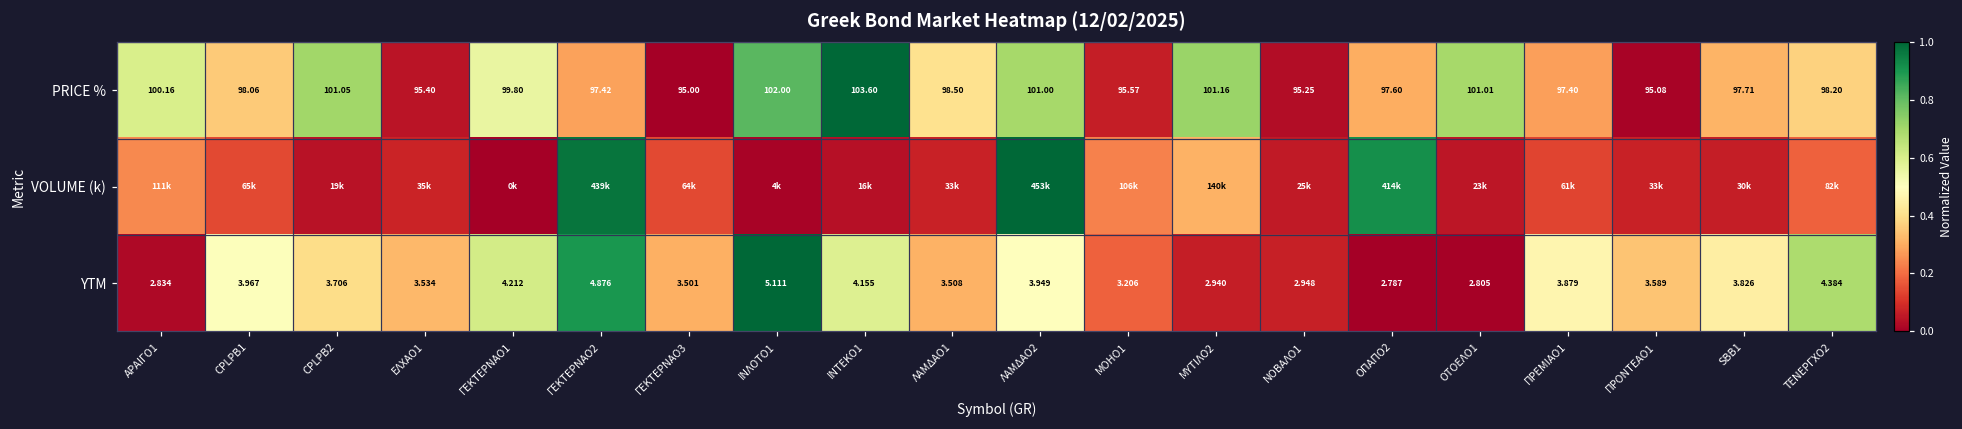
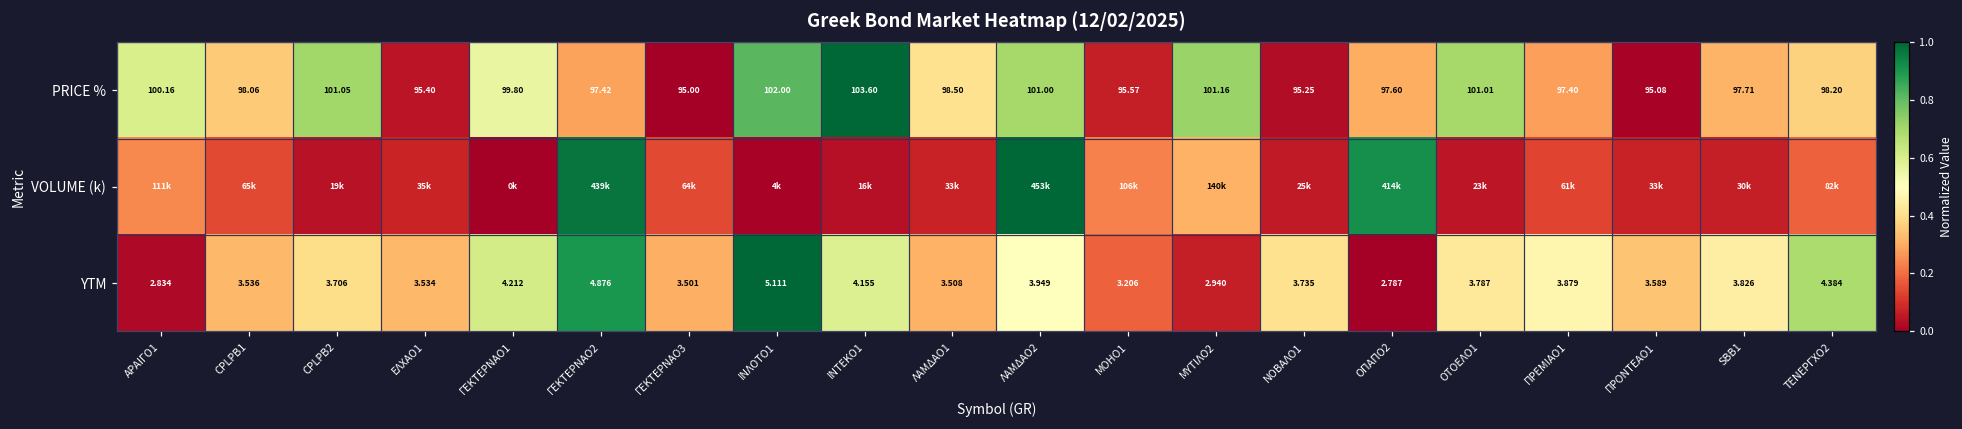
YTM, CPLPB1: 3.967 -> 3.536
YTM, ΝΟΒΑΛΟ1: 2.948 -> 3.735
YTM, ΟΤΟΕΛΟ1: 2.805 -> 3.787
